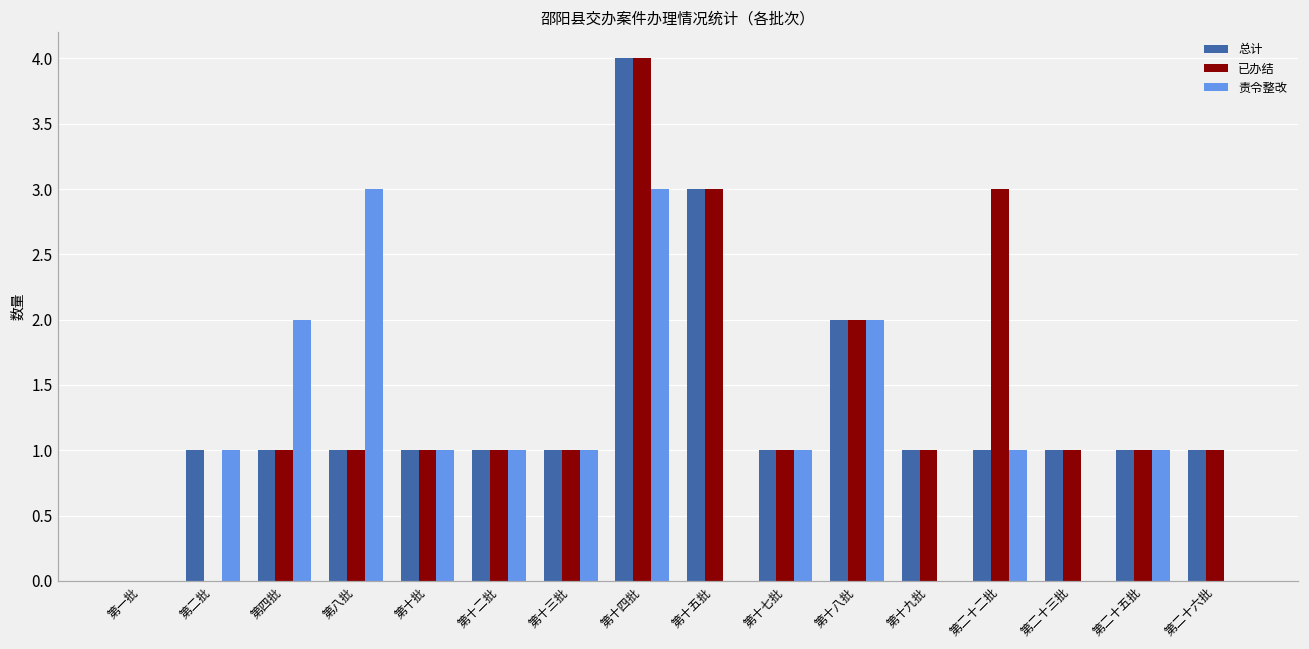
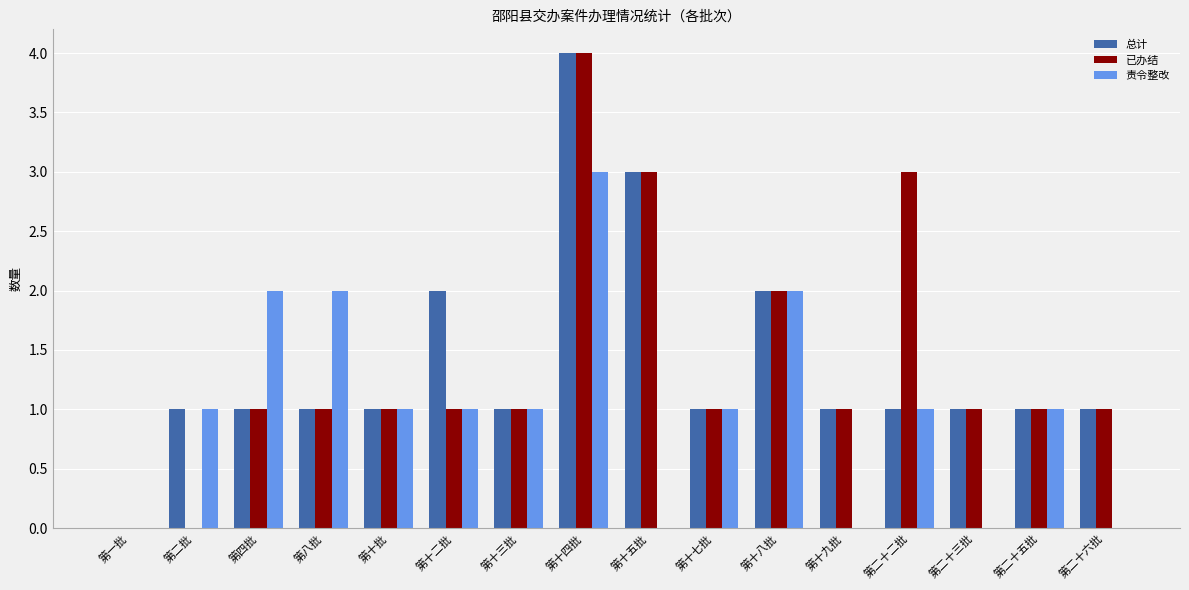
责令整改, 第八批: 3 -> 2
总计, 第十二批: 1 -> 2
